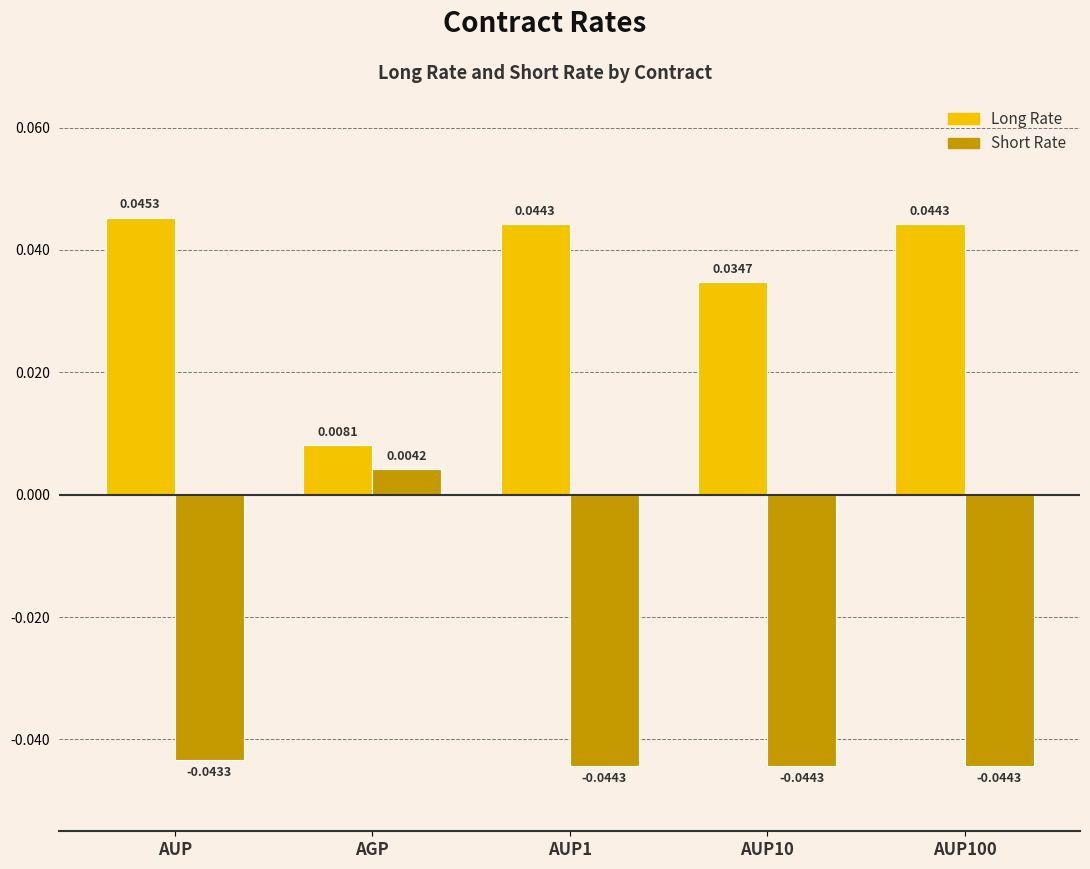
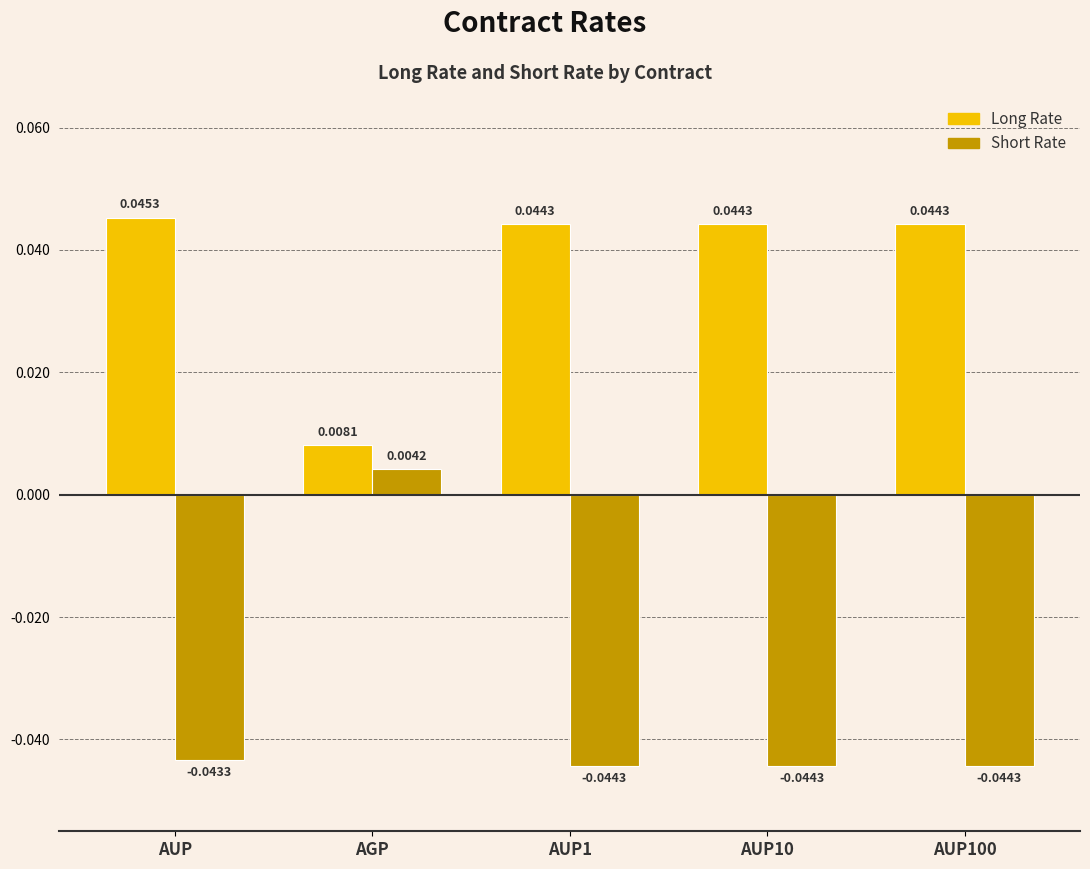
Long Rate, AUP10: 0.0347 -> 0.0443
